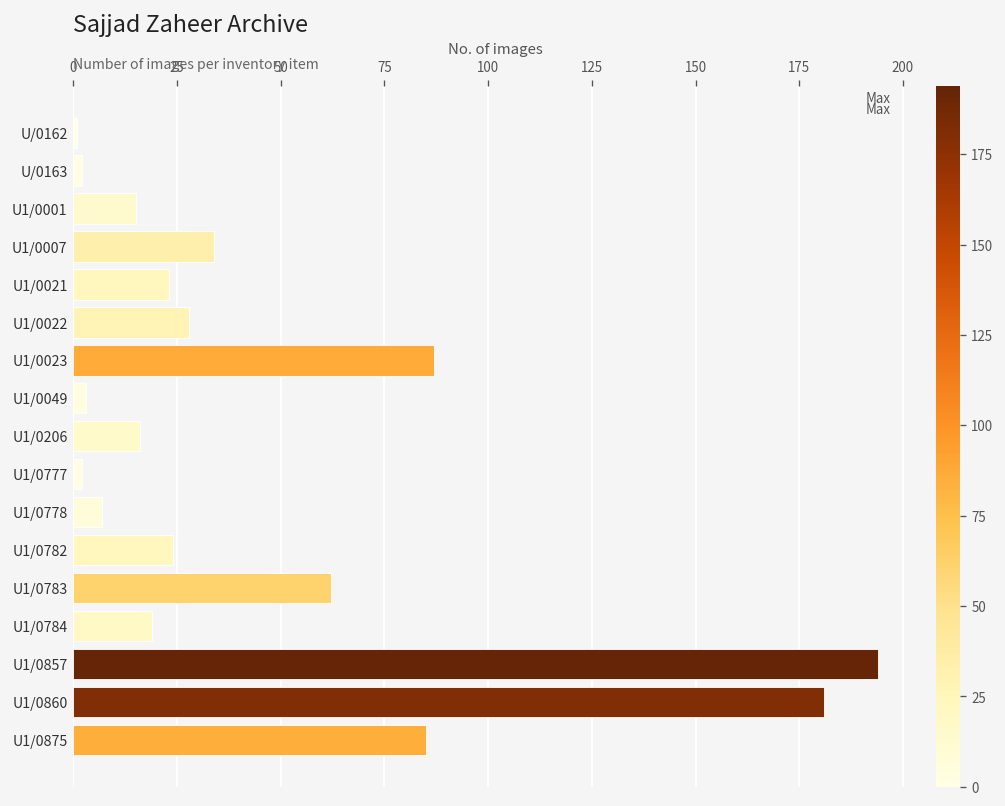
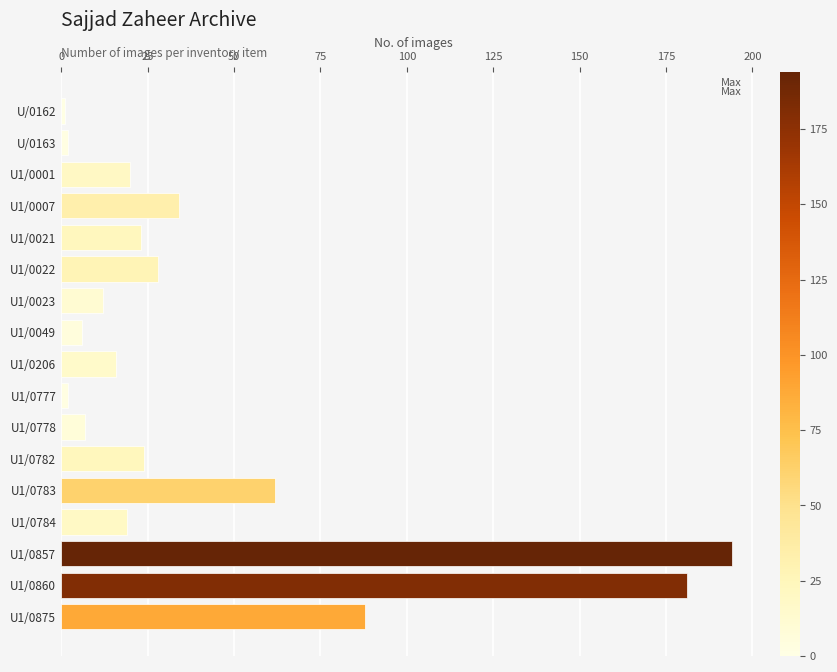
U1/0001: 15 -> 20
U1/0023: 87 -> 12
U1/0049: 3 -> 6
U1/0875: 85 -> 88
